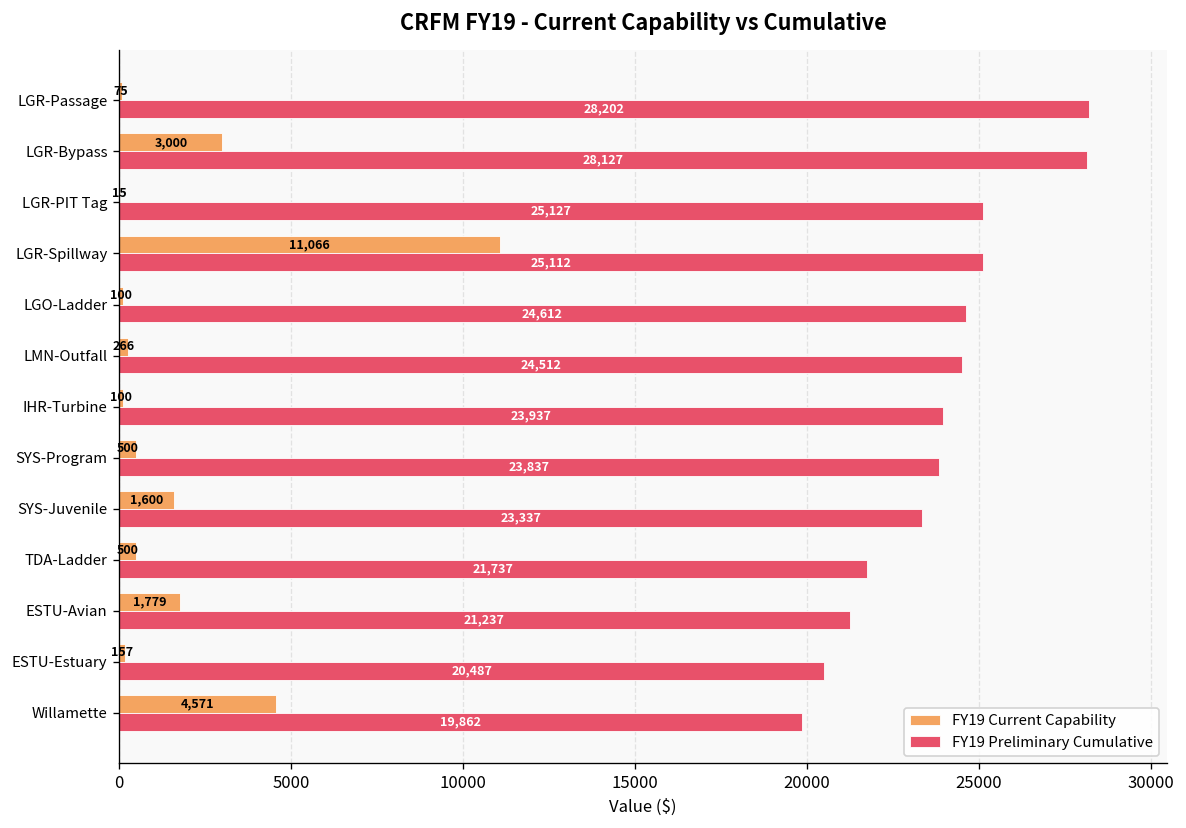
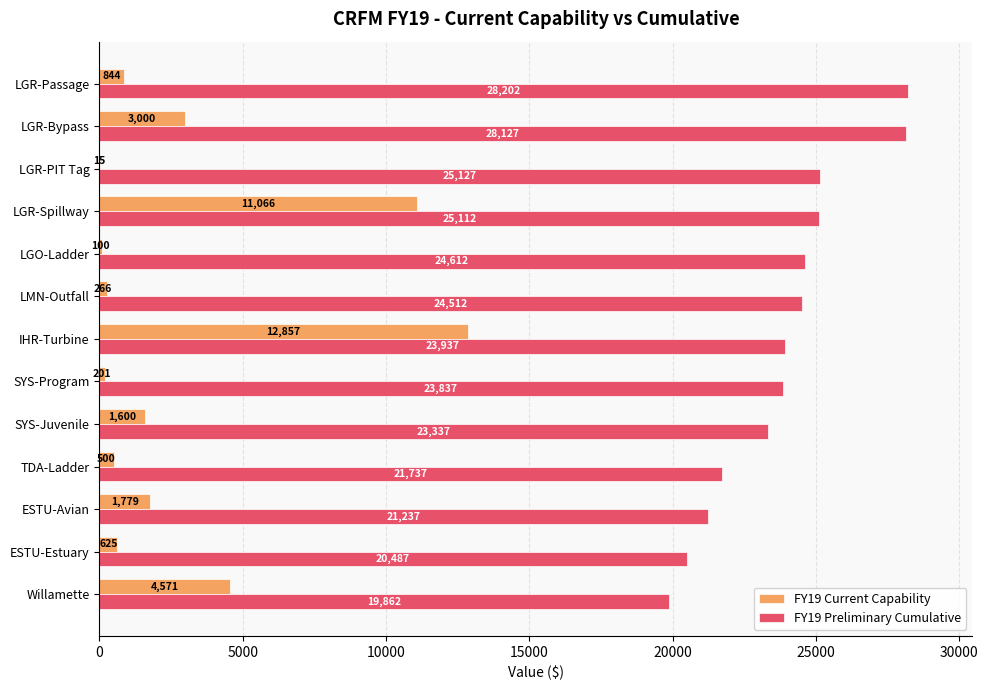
FY19 Current Capability, LGR-Passage: 75 -> 844
FY19 Current Capability, IHR-Turbine: 100 -> 12,857
FY19 Current Capability, SYS-Program: 500 -> 201
FY19 Current Capability, ESTU-Estuary: 157 -> 625
